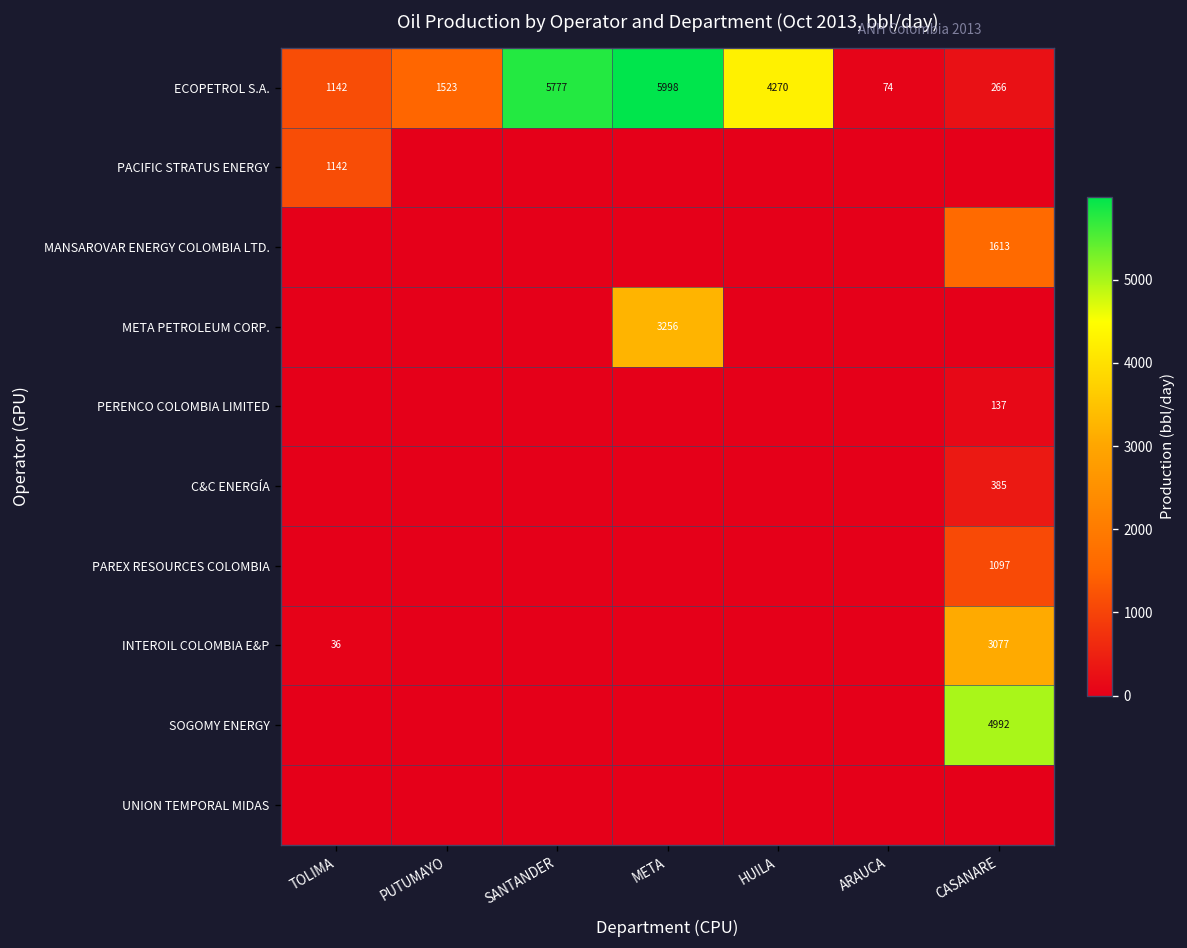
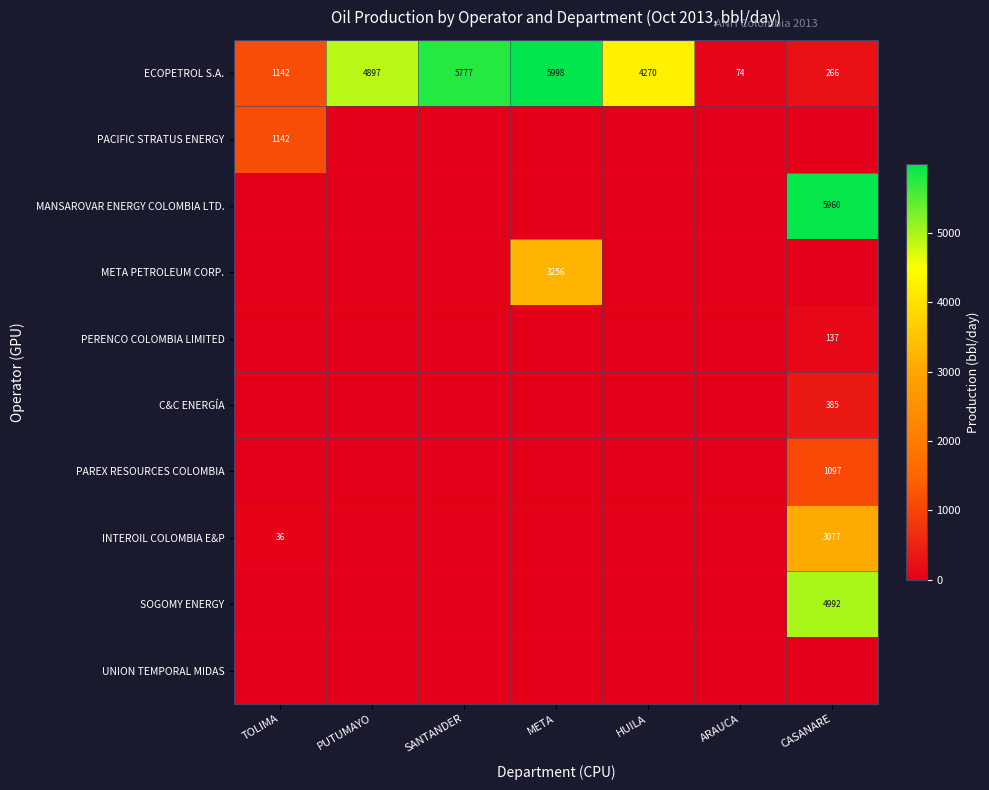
ECOPETROL S.A., PUTUMAYO: 1523 -> 4897
MANSAROVAR ENERGY COLOMBIA LTD., CASANARE: 1613 -> 5960
